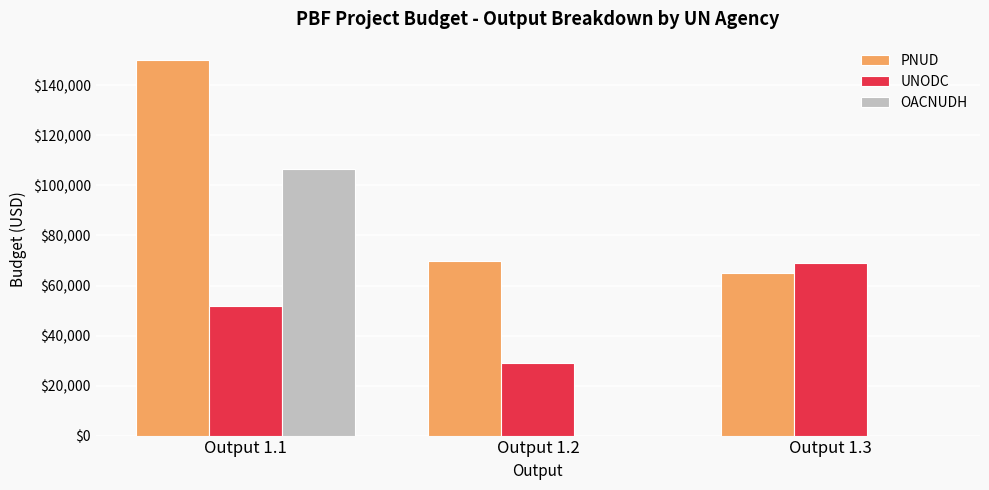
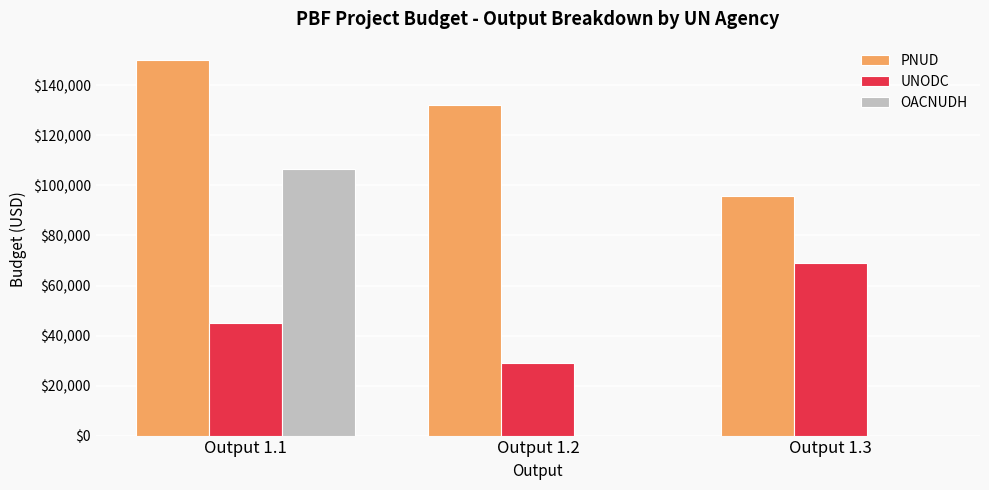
UNODC, Output 1.1: $52,000 -> $45,000
PNUD, Output 1.2: $70,000 -> $132,000
PNUD, Output 1.3: $65,000 -> $96,000
